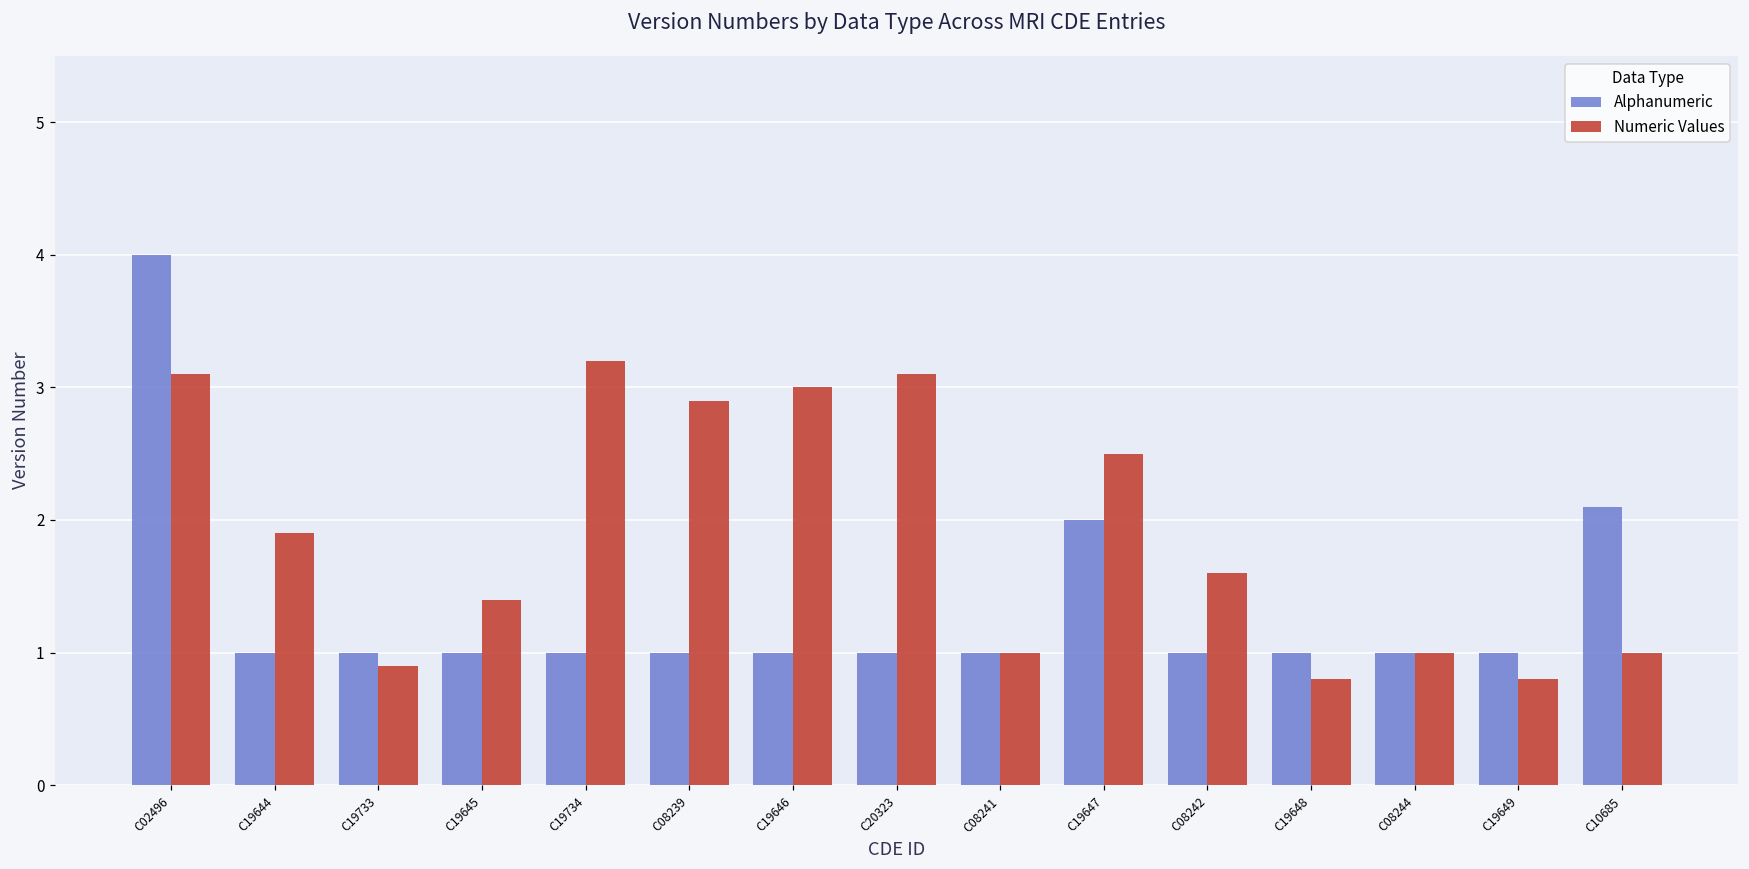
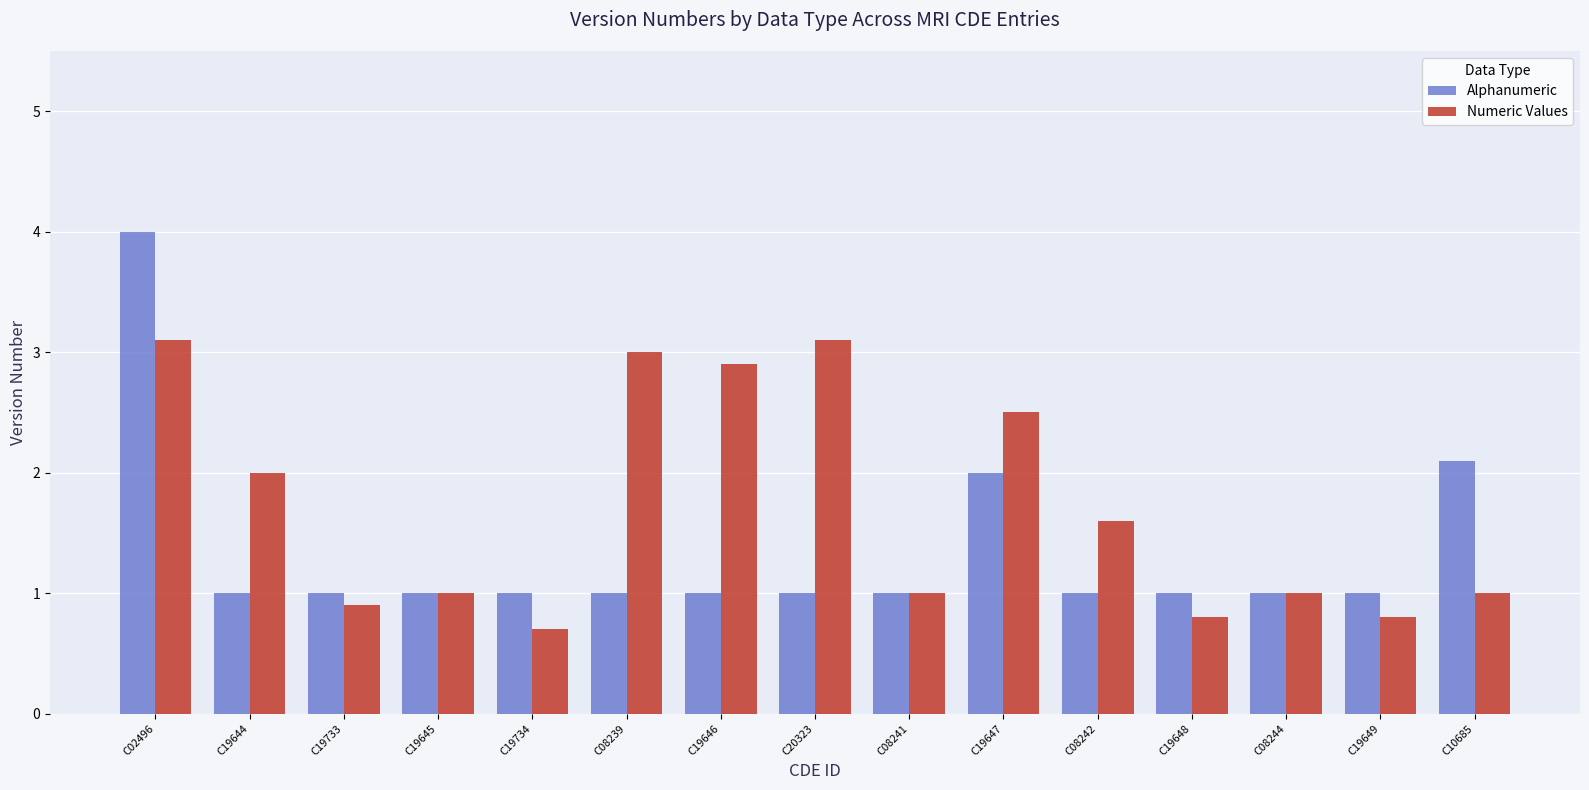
Numeric Values, C19644: 1.9 -> 2.0
Numeric Values, C19645: 1.4 -> 1.0
Numeric Values, C19734: 3.2 -> 0.7
Numeric Values, C08239: 2.9 -> 3.0
Numeric Values, C19646: 3.0 -> 2.9
